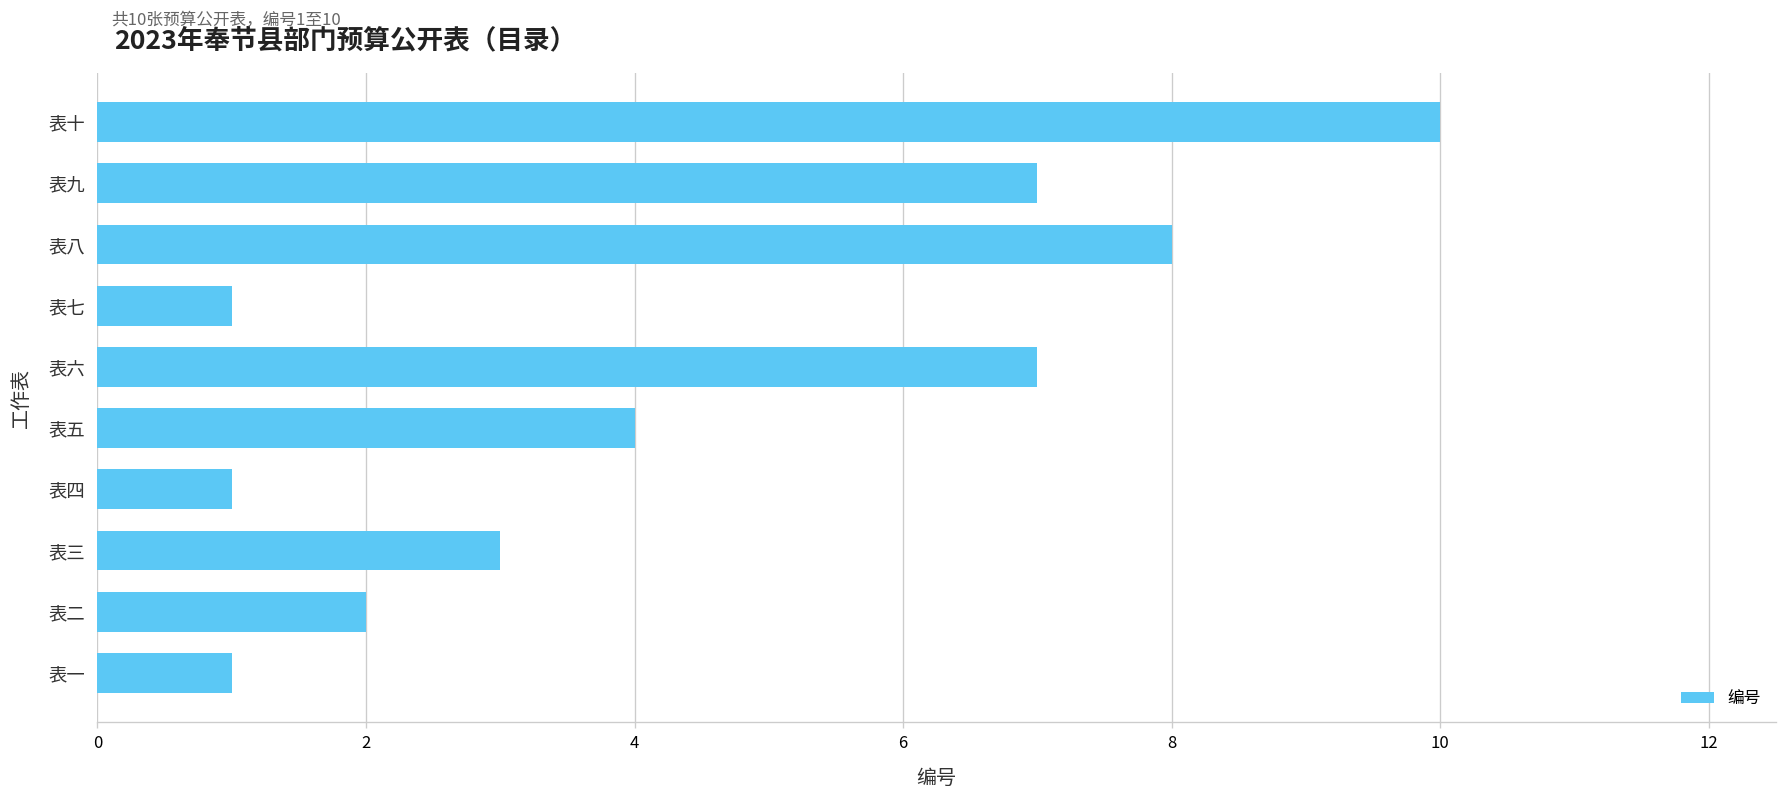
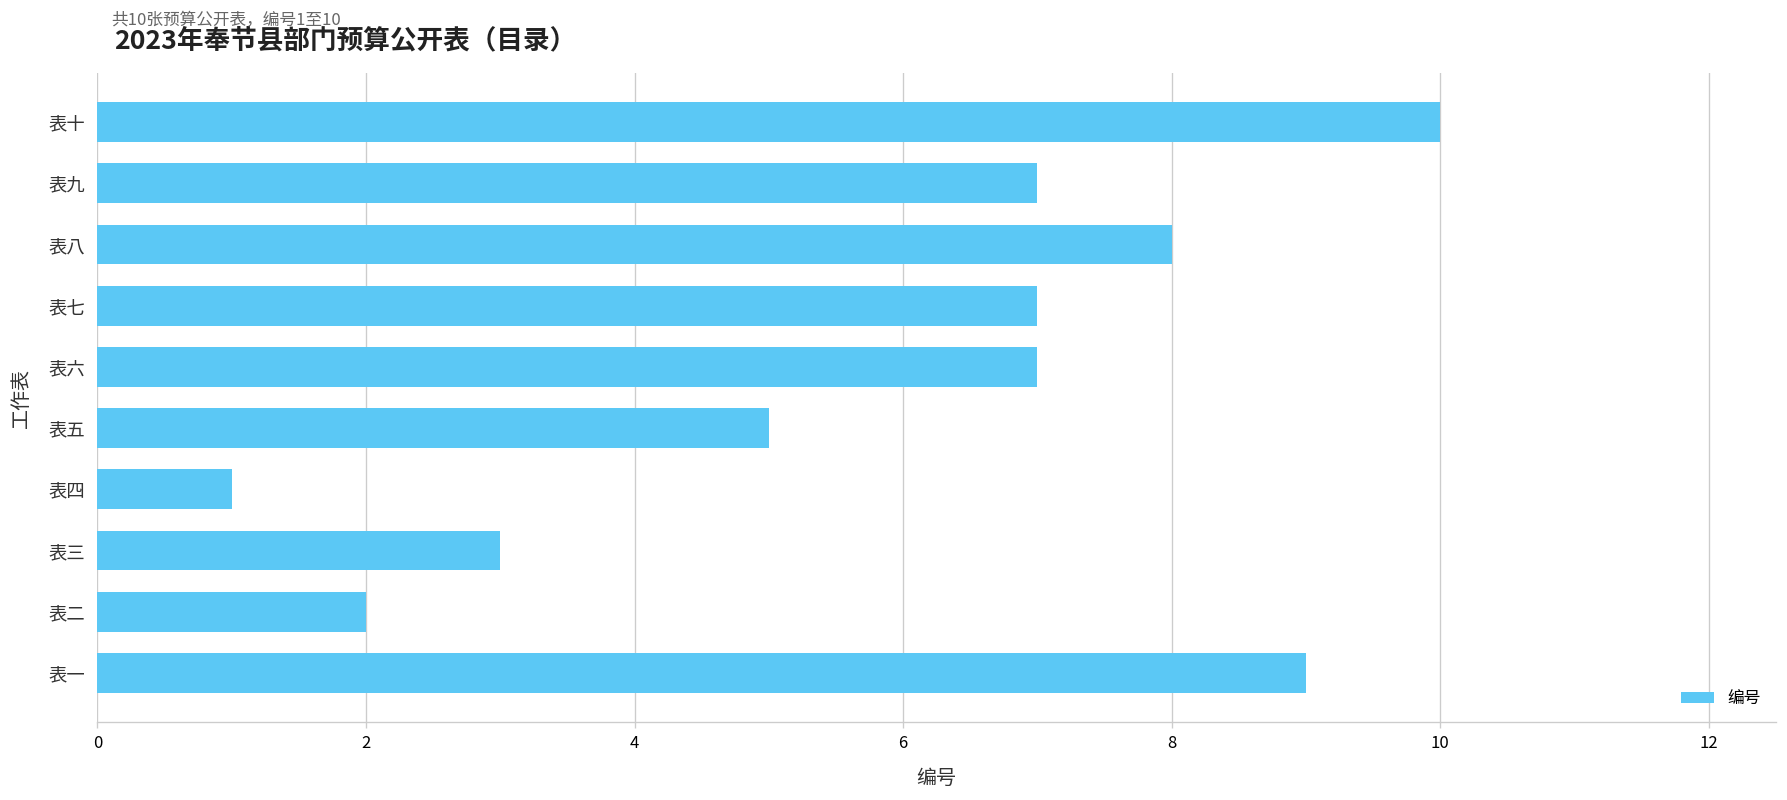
表七: 1 -> 7
表五: 4 -> 5
表一: 1 -> 9
